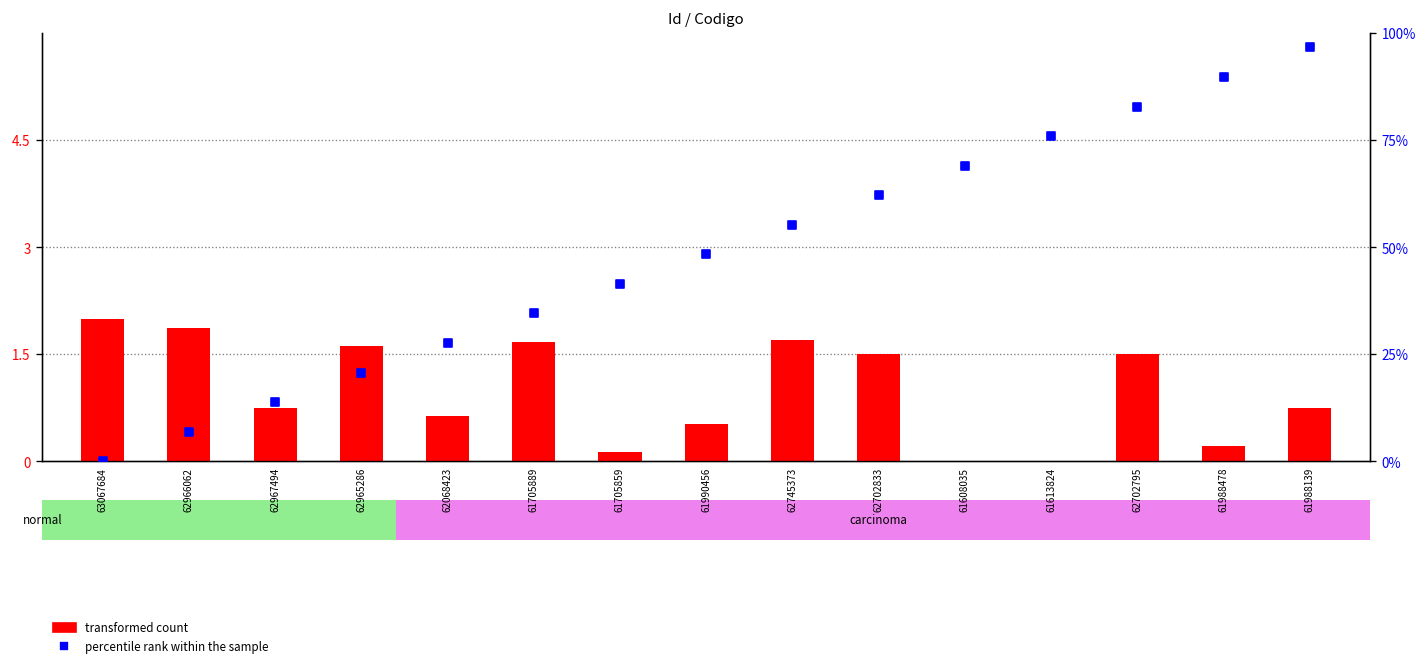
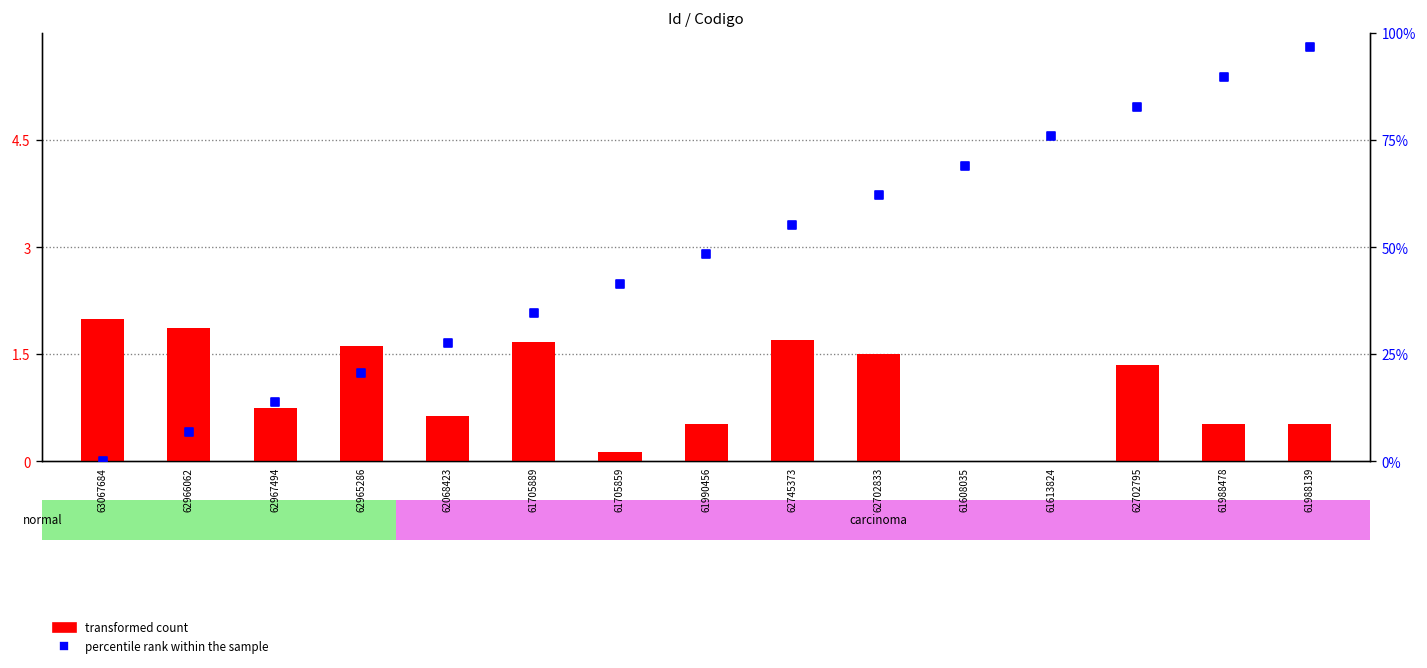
transformed count, 62702795: 1.5 -> 1.3
transformed count, 61988478: 0.2 -> 0.5
transformed count, 61988139: 0.8 -> 0.5
